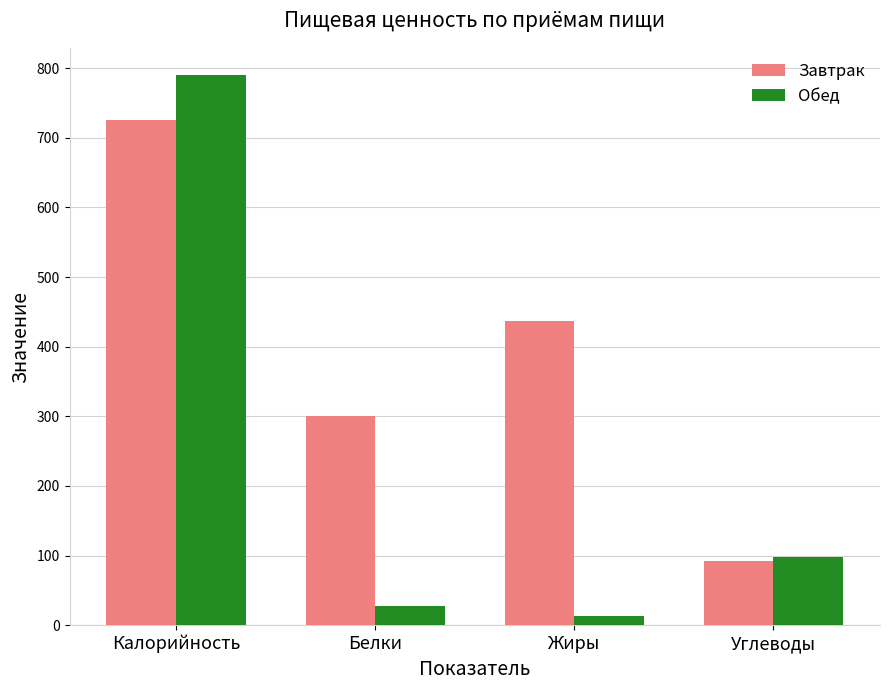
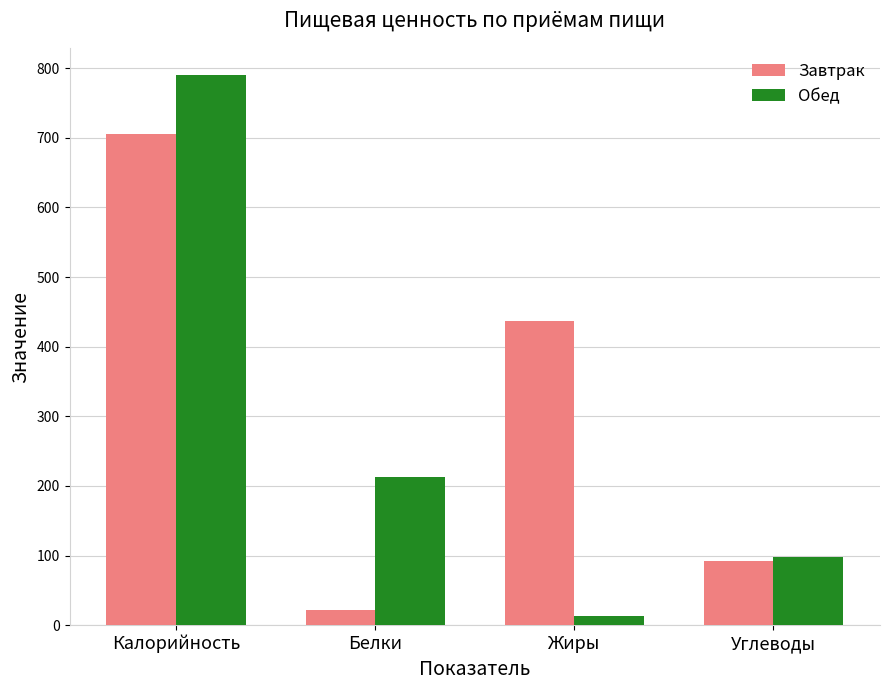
Завтрак, Калорийность: 730 -> 710
Завтрак, Белки: 300 -> 20
Обед, Белки: 30 -> 210
